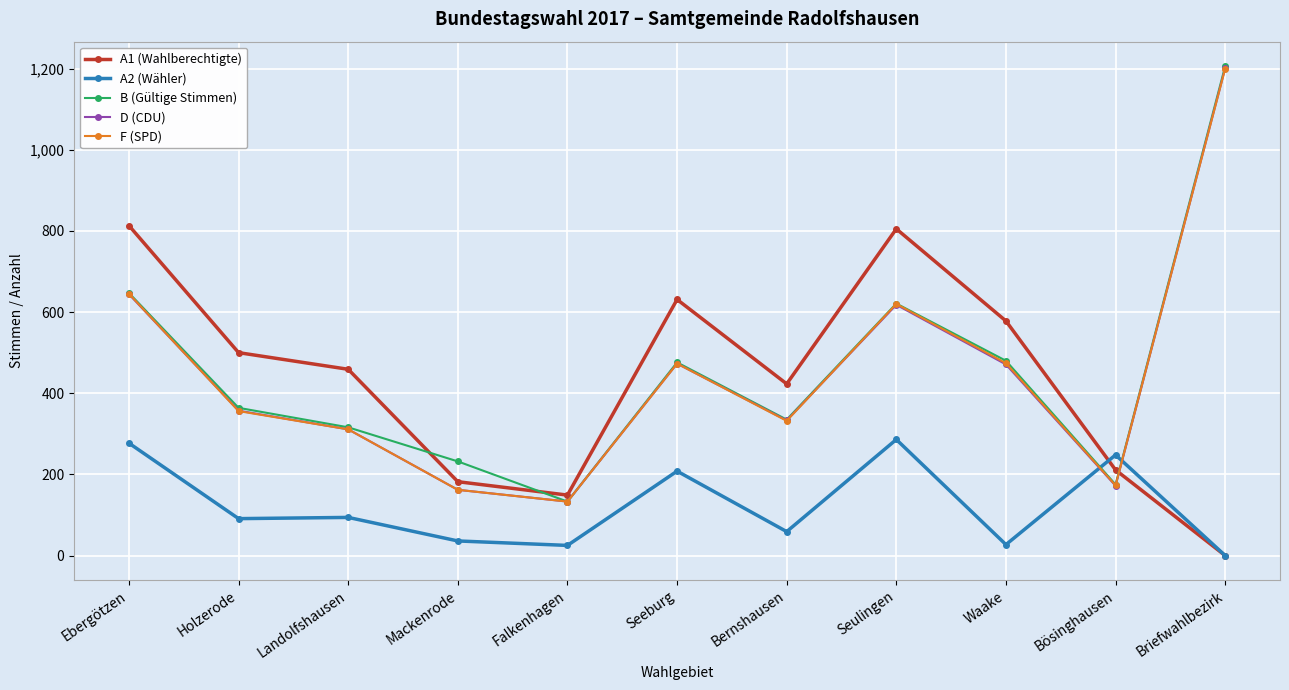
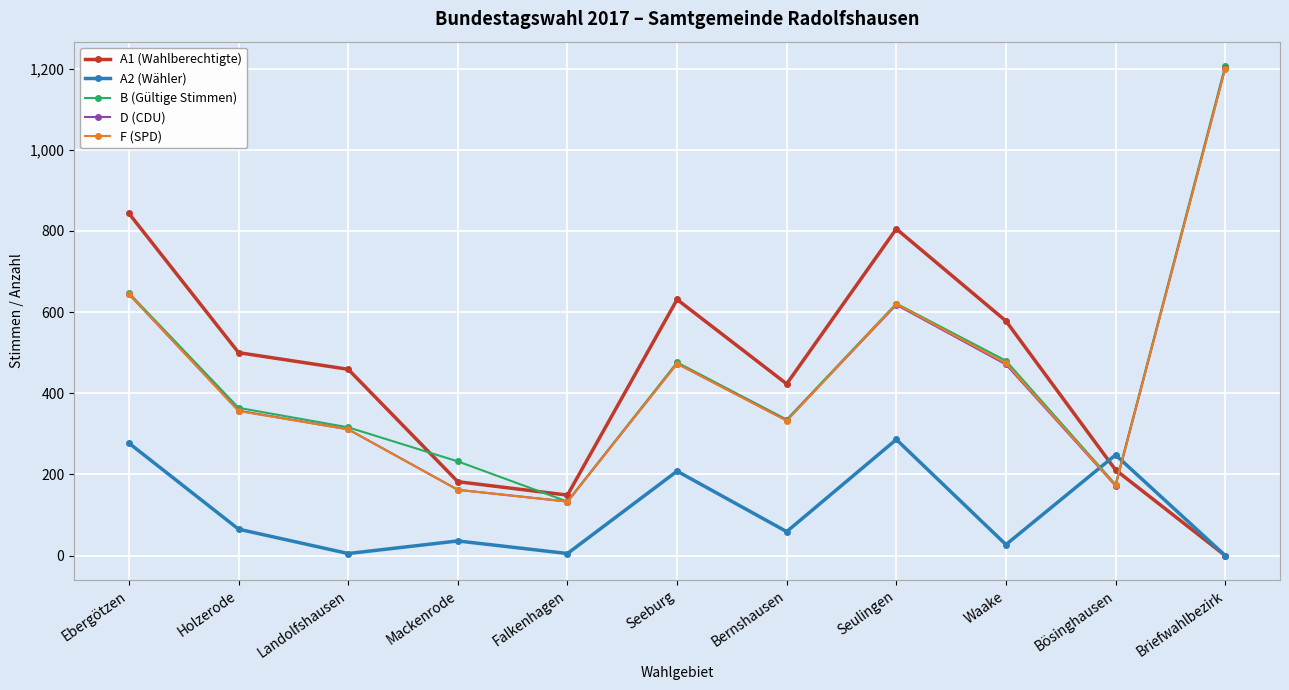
A1 (Wahlberechtigte), Ebergötzen: 810 -> 840
A2 (Wähler), Holzerode: 90 -> 70
A2 (Wähler), Landolfshausen: 90 -> 10
A2 (Wähler), Falkenhagen: 30 -> 10
